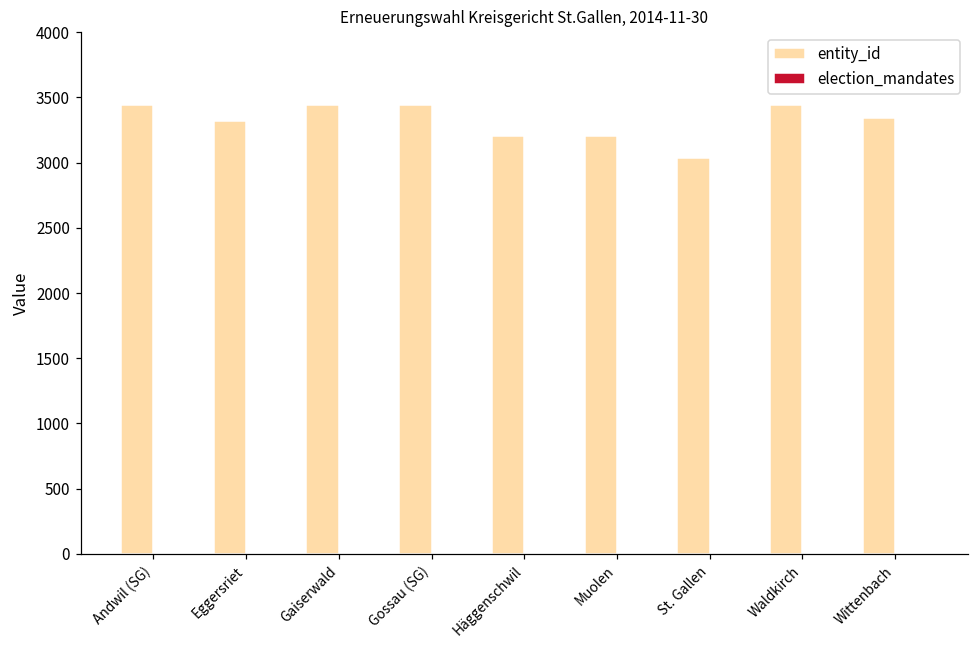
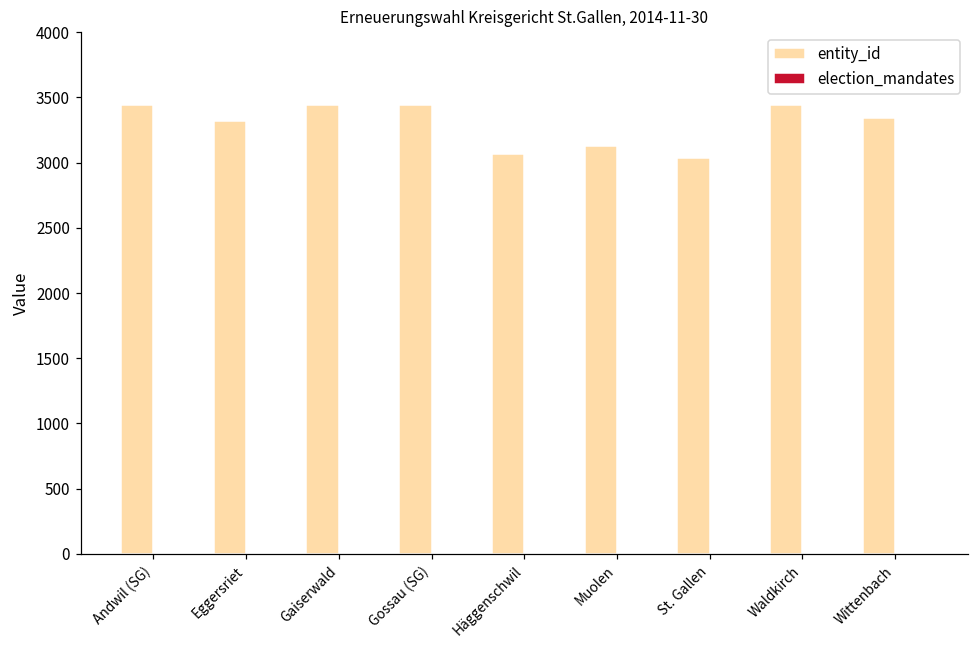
entity_id, Häggenschwil: 3200 -> 3070
entity_id, Muolen: 3200 -> 3130
